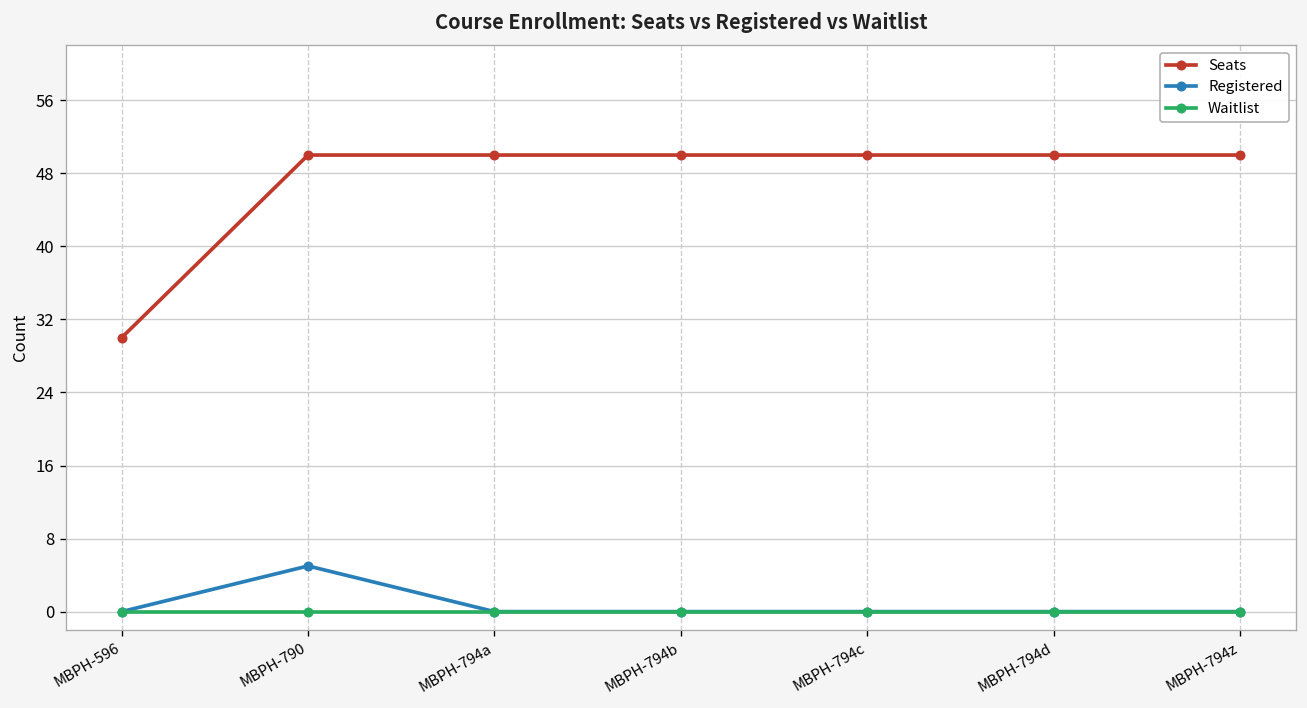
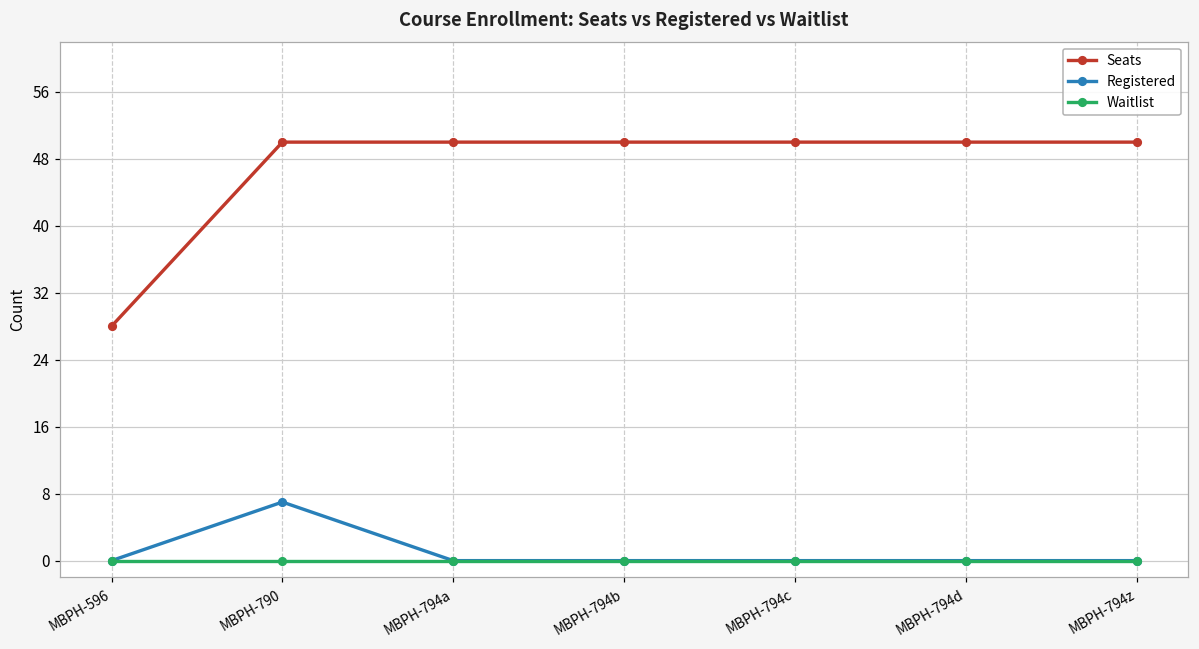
Seats, MBPH-596: 30 -> 28
Registered, MBPH-790: 5 -> 7
